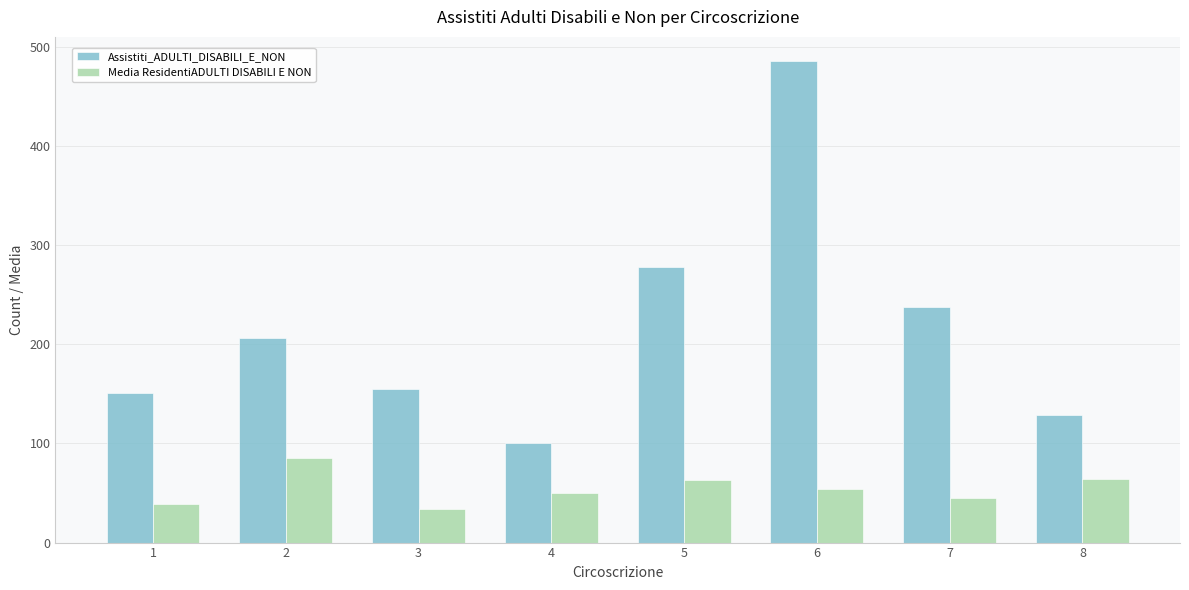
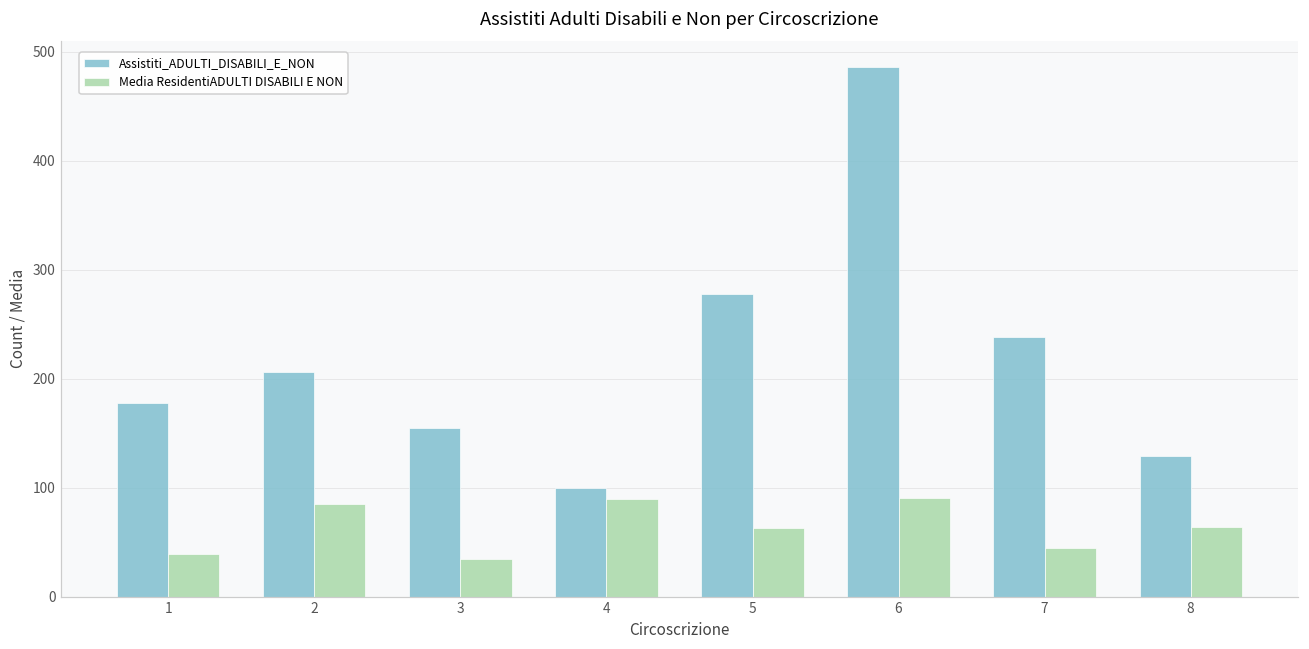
Assistiti_ADULTI_DISABILI_E_NON, 1: 150 -> 180
Media ResidentiADULTI DISABILI E NON, 4: 50 -> 90
Media ResidentiADULTI DISABILI E NON, 6: 50 -> 90
